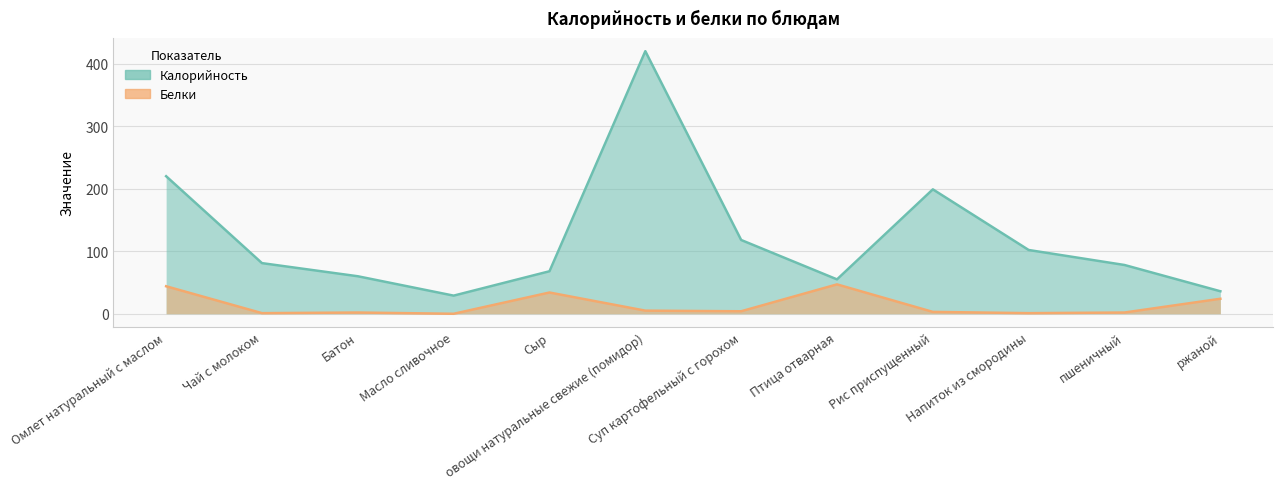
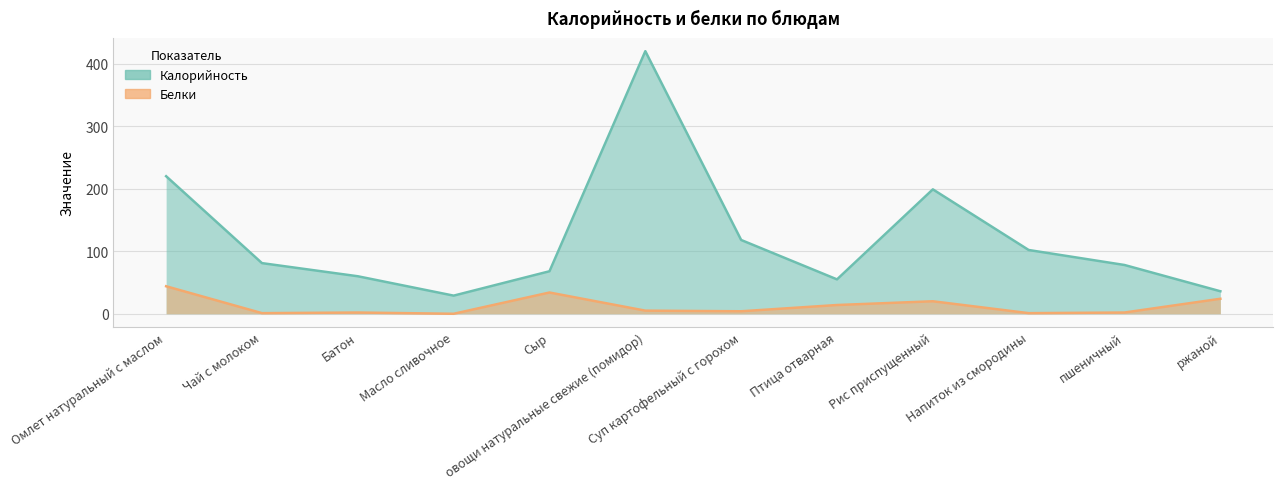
Белки, Птица отварная: 50 -> 10
Белки, Рис приспущенный: 0 -> 20
